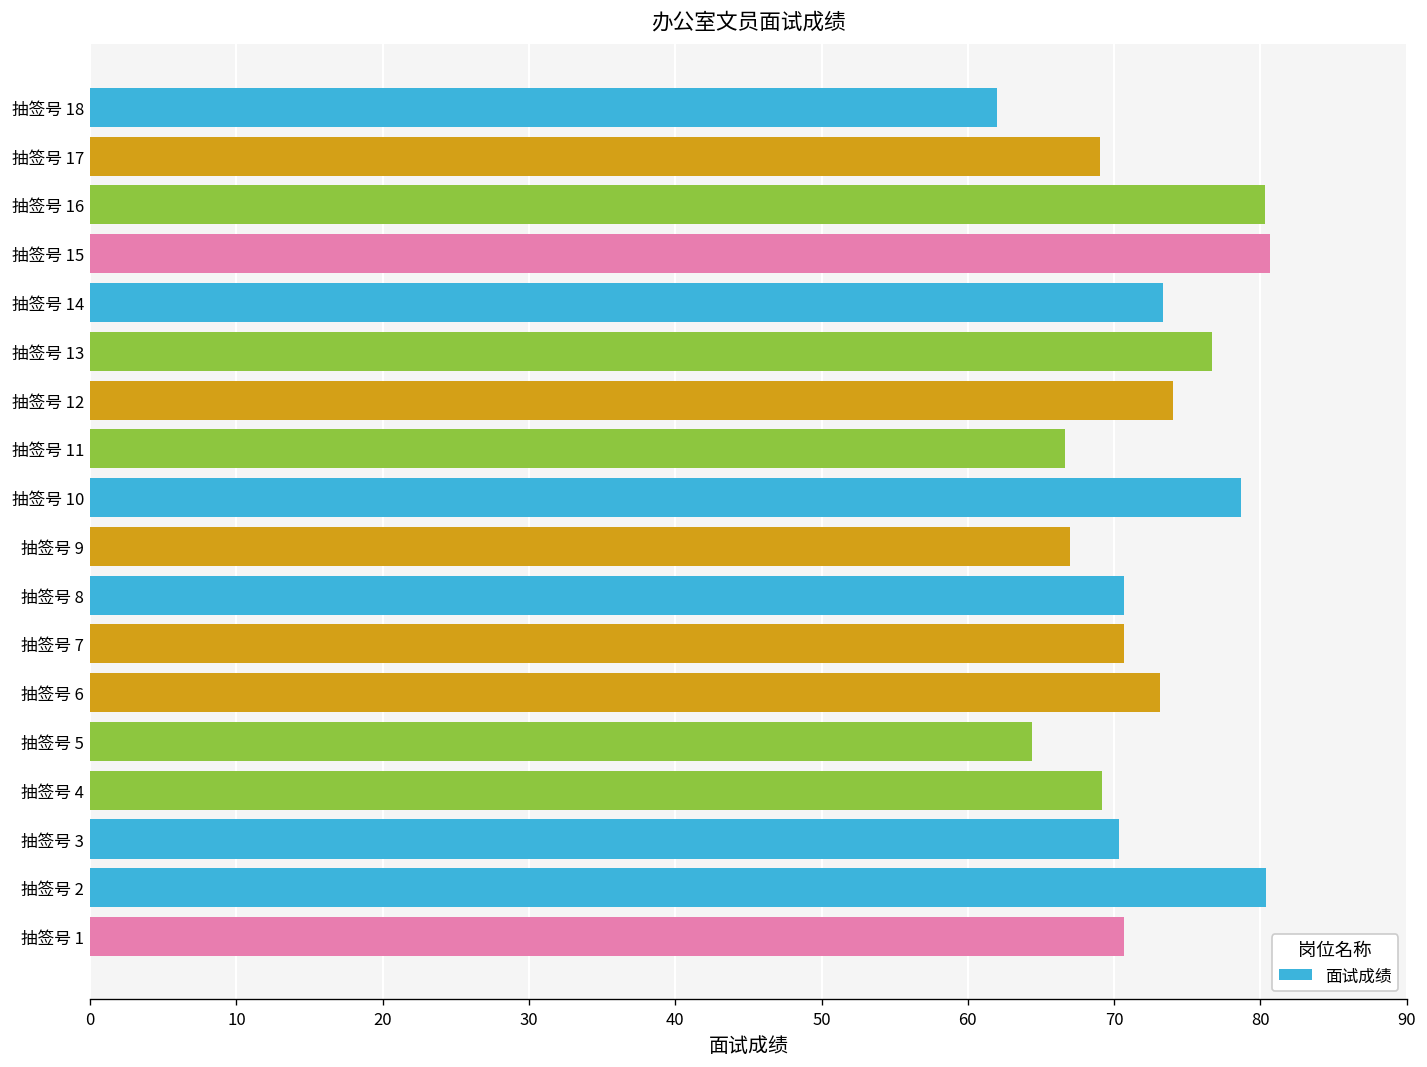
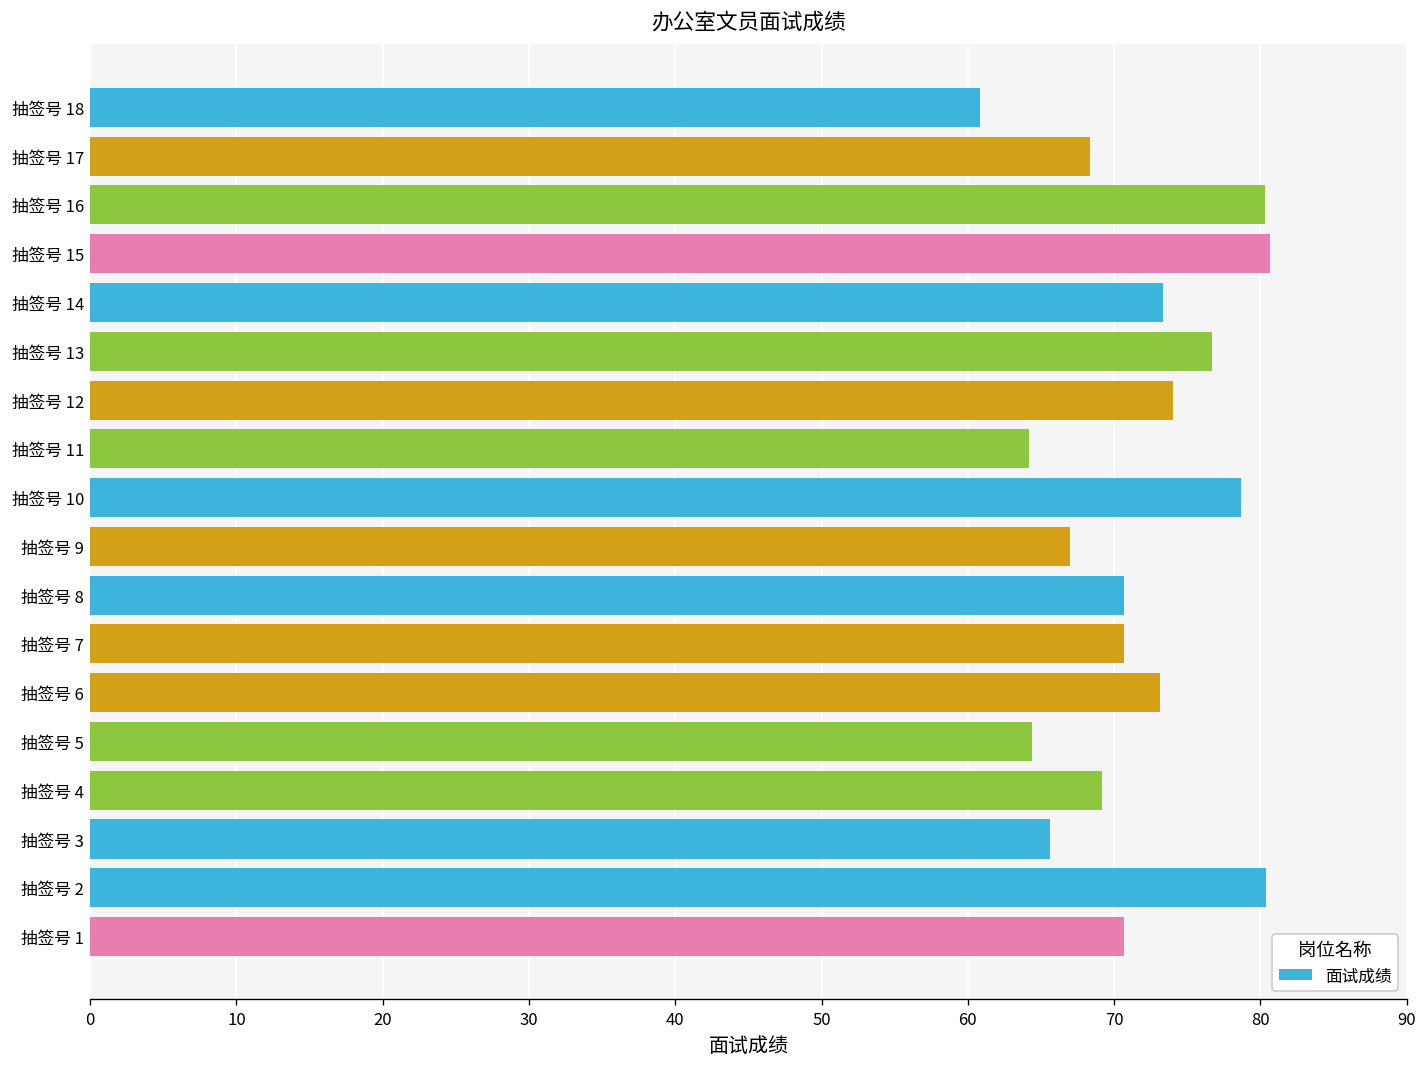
抽签号 18: 62.0 -> 60.8
抽签号 17: 69.0 -> 68.3
抽签号 11: 66.7 -> 64.2
抽签号 3: 70.3 -> 65.6
